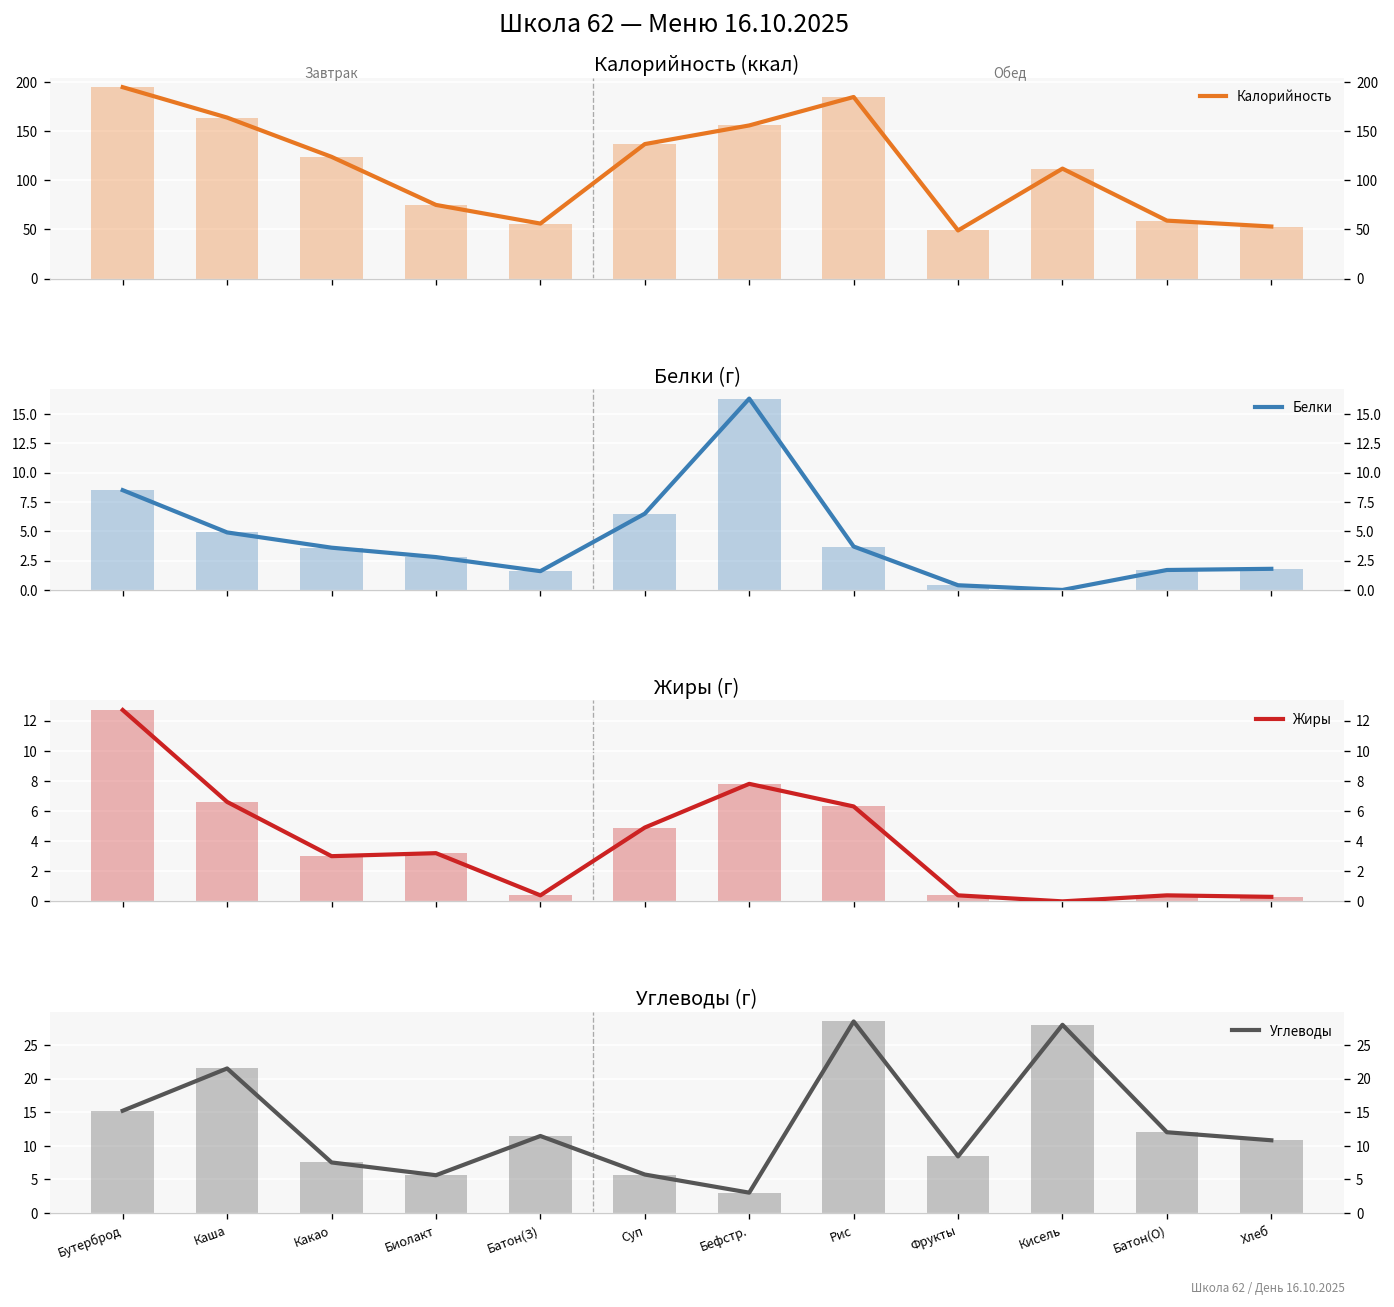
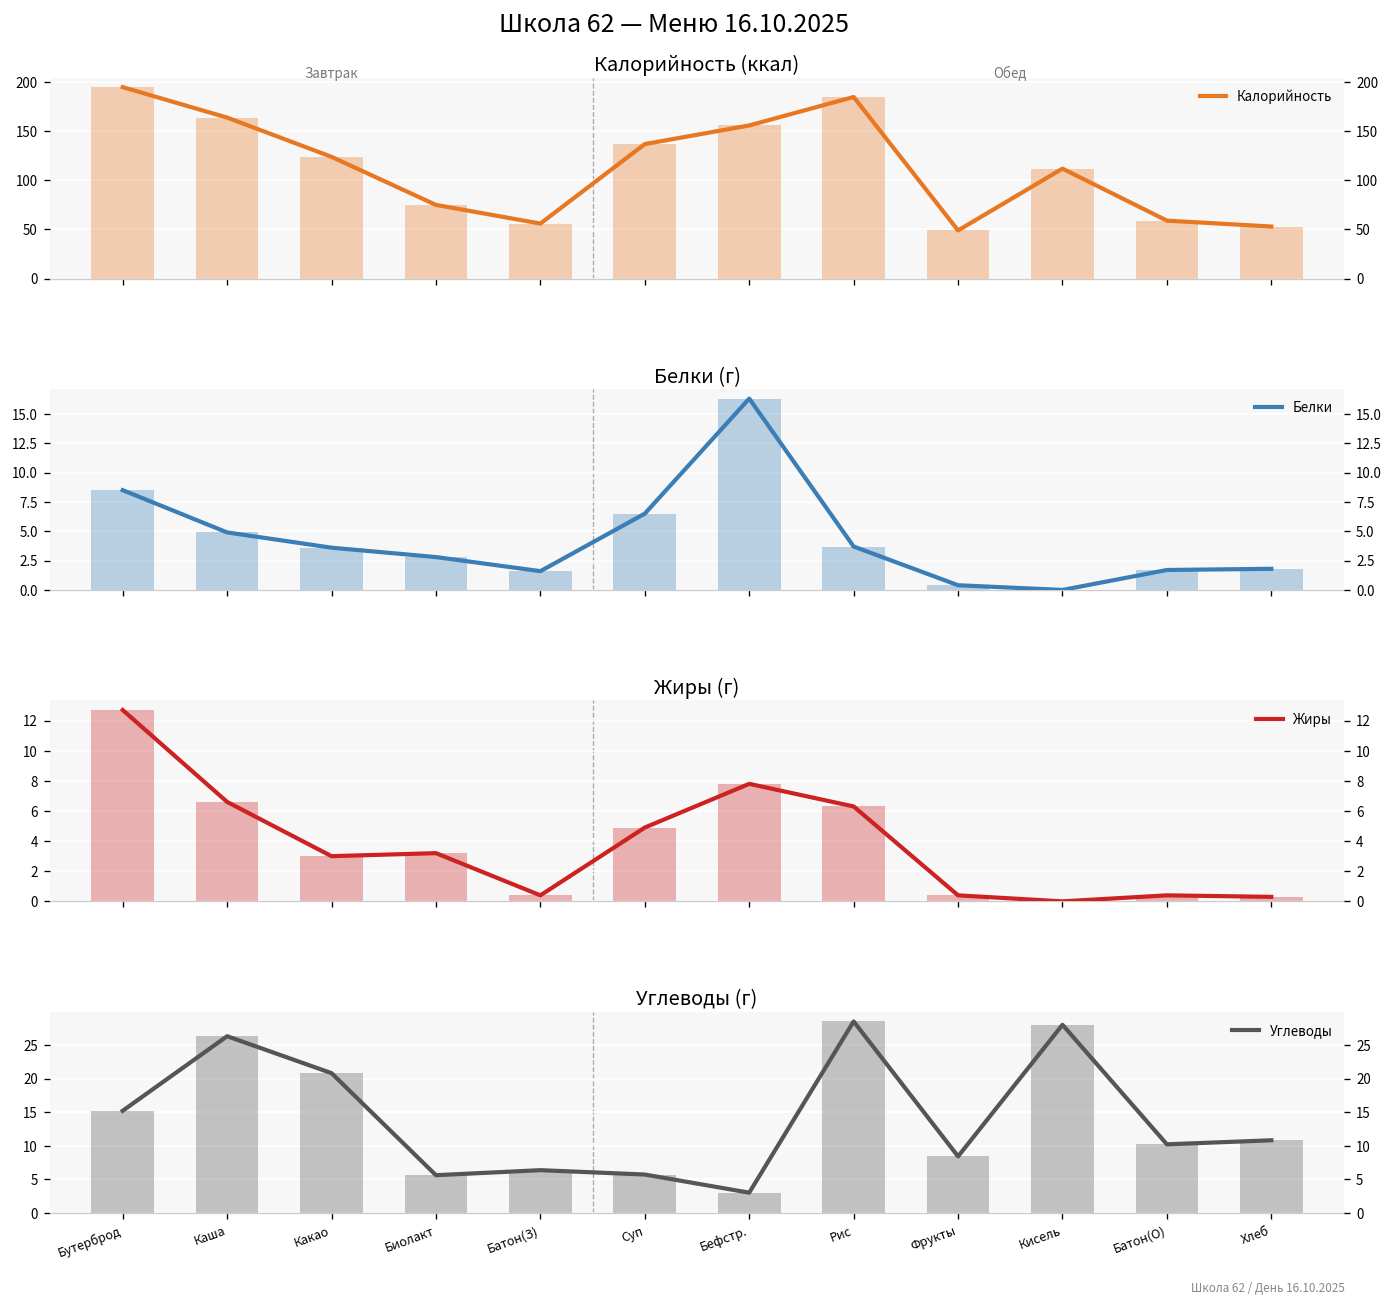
Углеводы (г), Каша: 22 -> 26
Углеводы (г), Какао: 8 -> 21
Углеводы (г), Батон(З): 11 -> 6
Углеводы (г), Батон(О): 12 -> 10
